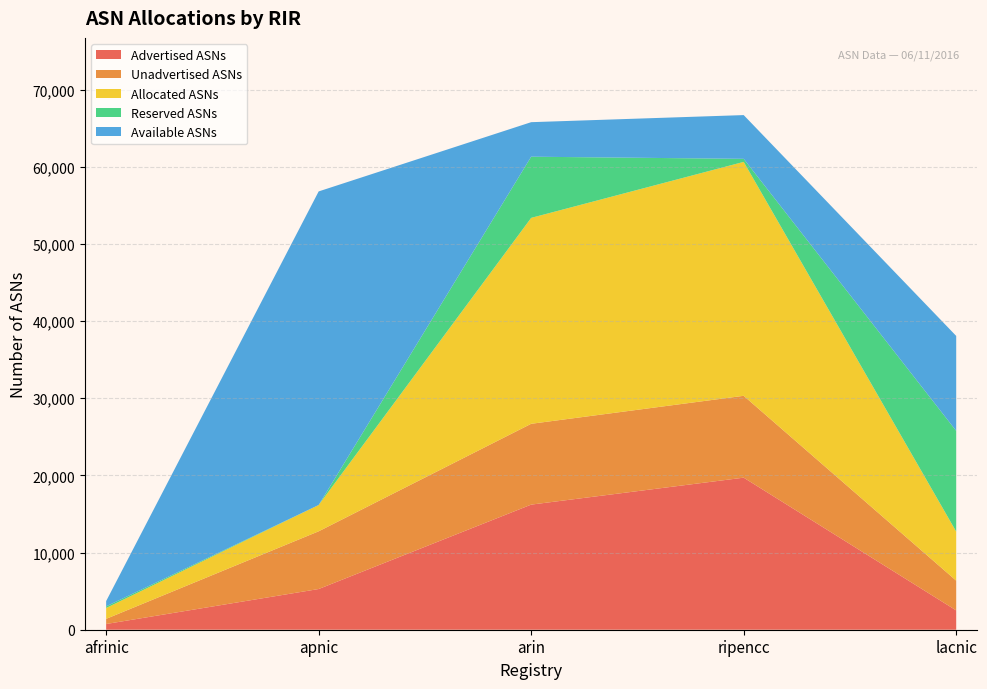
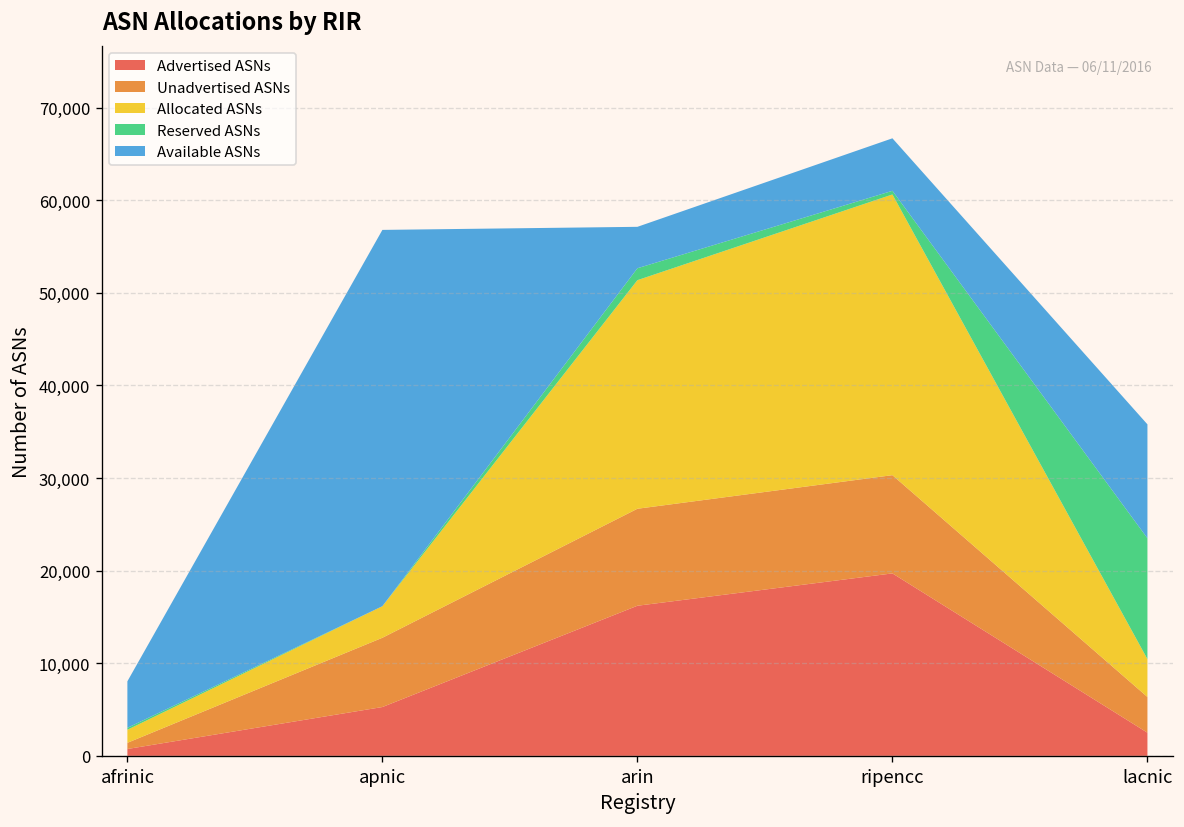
Available ASNs, afrinic: 1,000 -> 5,000
Allocated ASNs, arin: 27,000 -> 25,000
Reserved ASNs, arin: 8,000 -> 1,000
Allocated ASNs, lacnic: 6,000 -> 4,000
